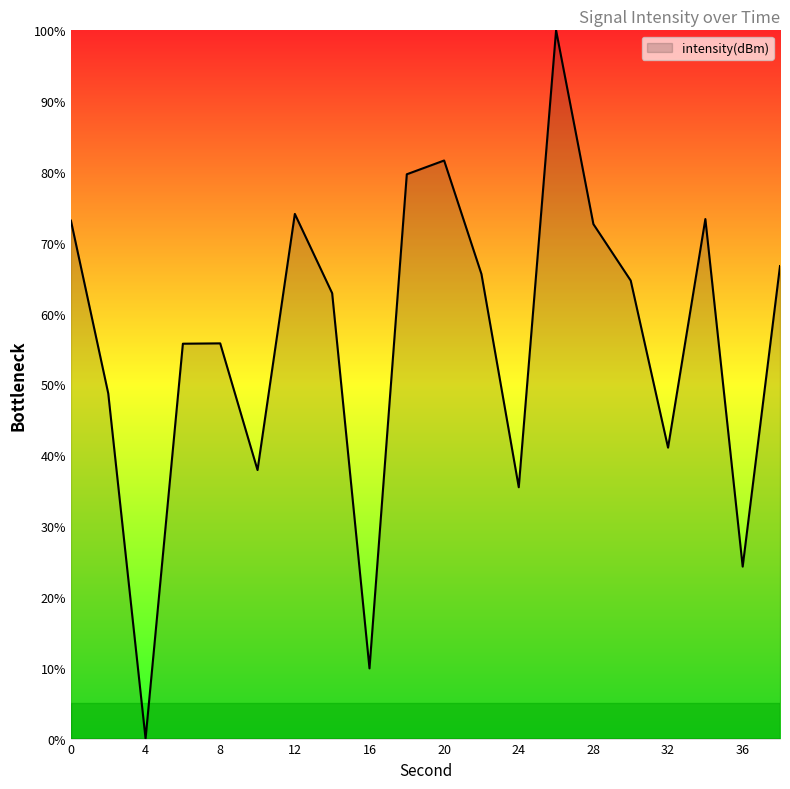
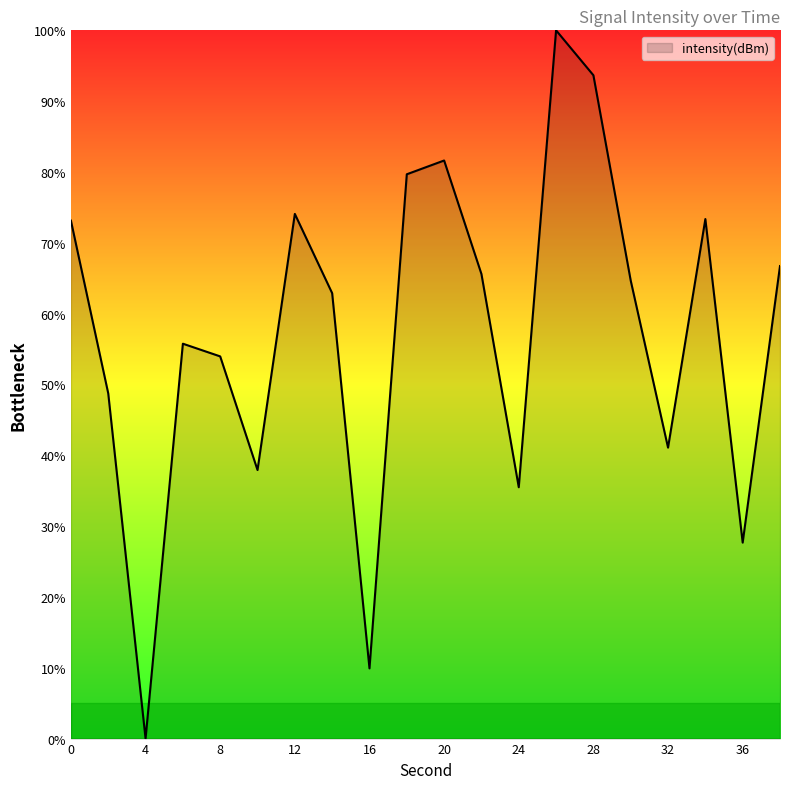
8: 56% -> 54%
28: 73% -> 94%
36: 24% -> 28%
